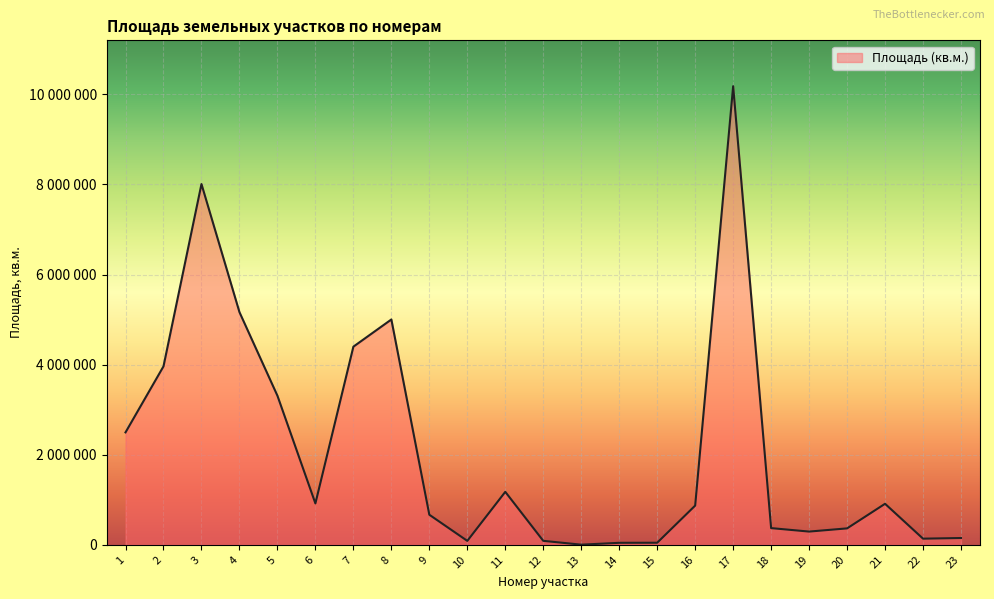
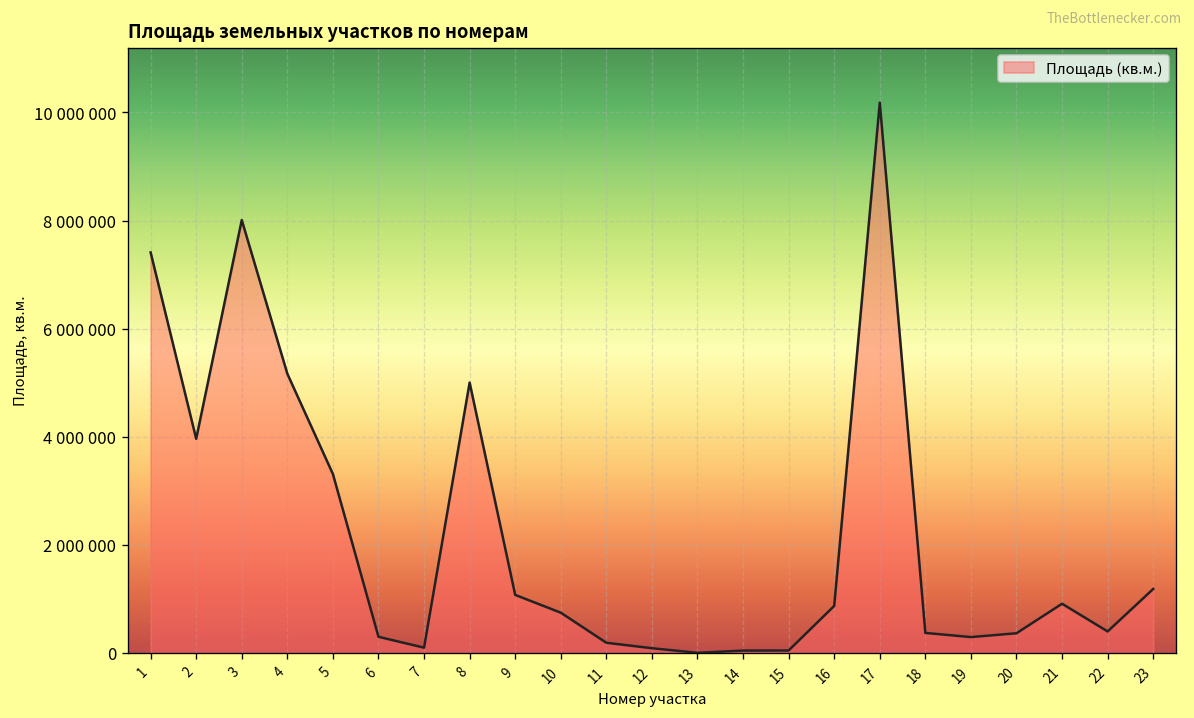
1: 2500000 -> 7400000
6: 900000 -> 300000
7: 4400000 -> 100000
9: 700000 -> 1100000
10: 100000 -> 700000
11: 1200000 -> 200000
22: 100000 -> 400000
23: 200000 -> 1200000
